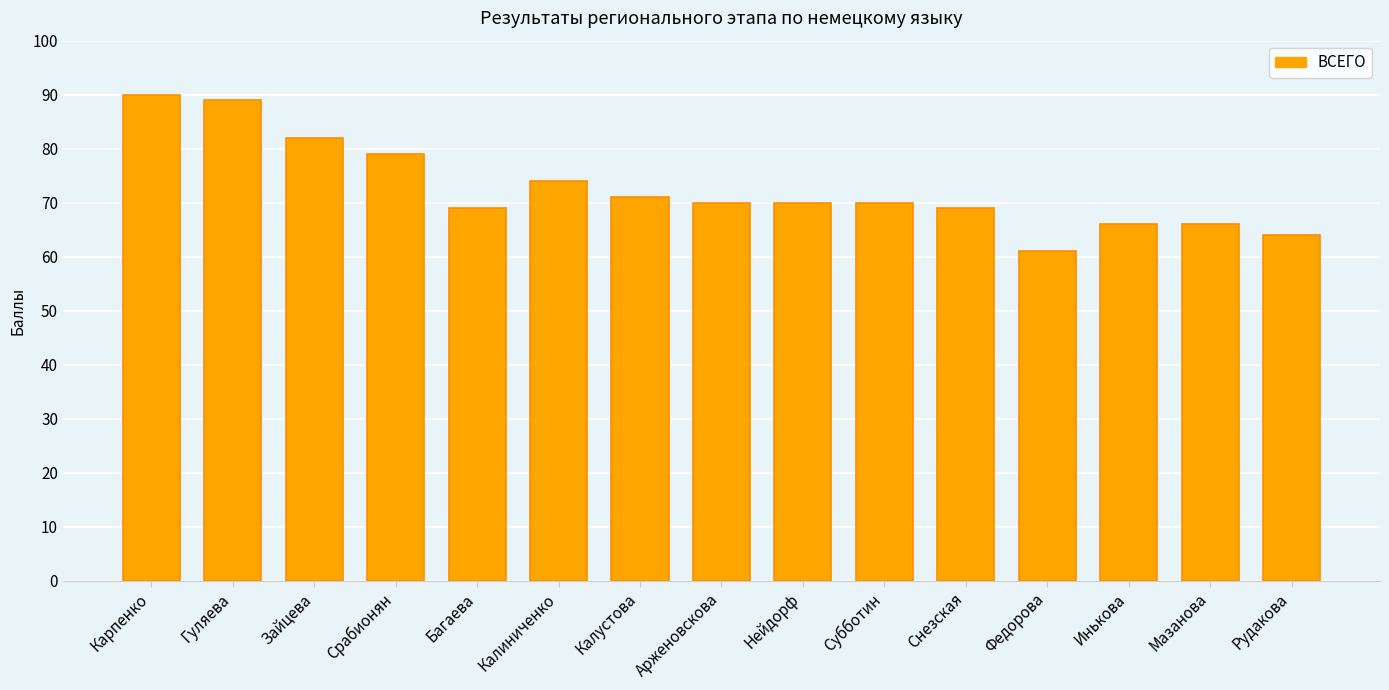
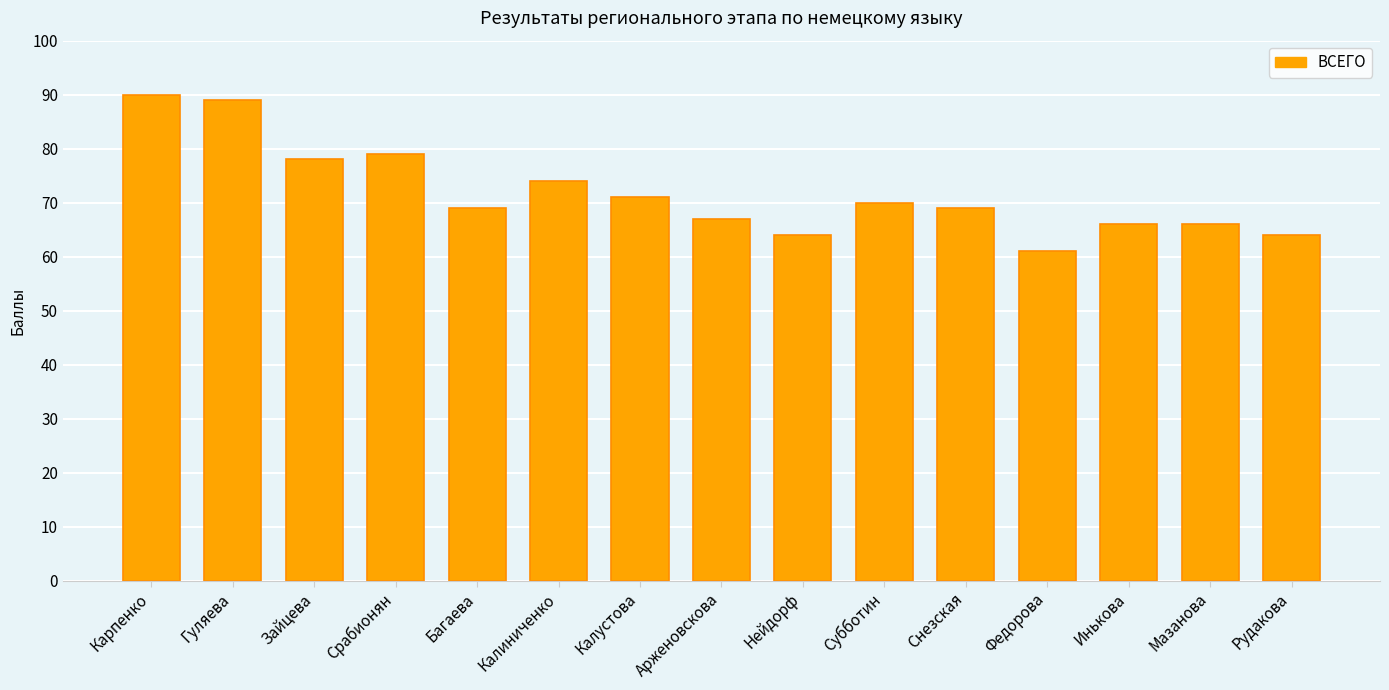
Зайцева: 82 -> 78
Арженовскова: 70 -> 67
Нейдорф: 70 -> 64
